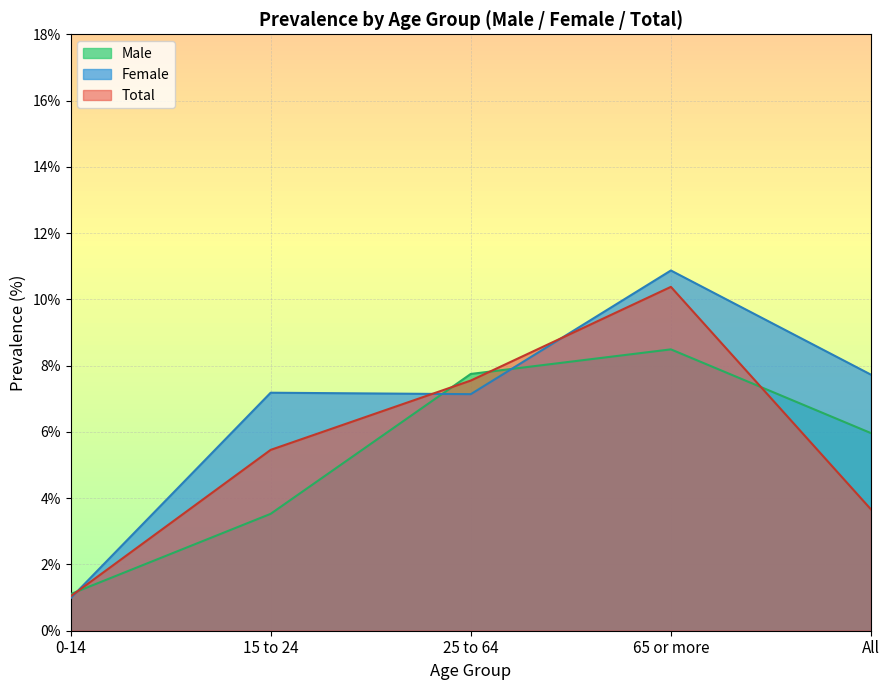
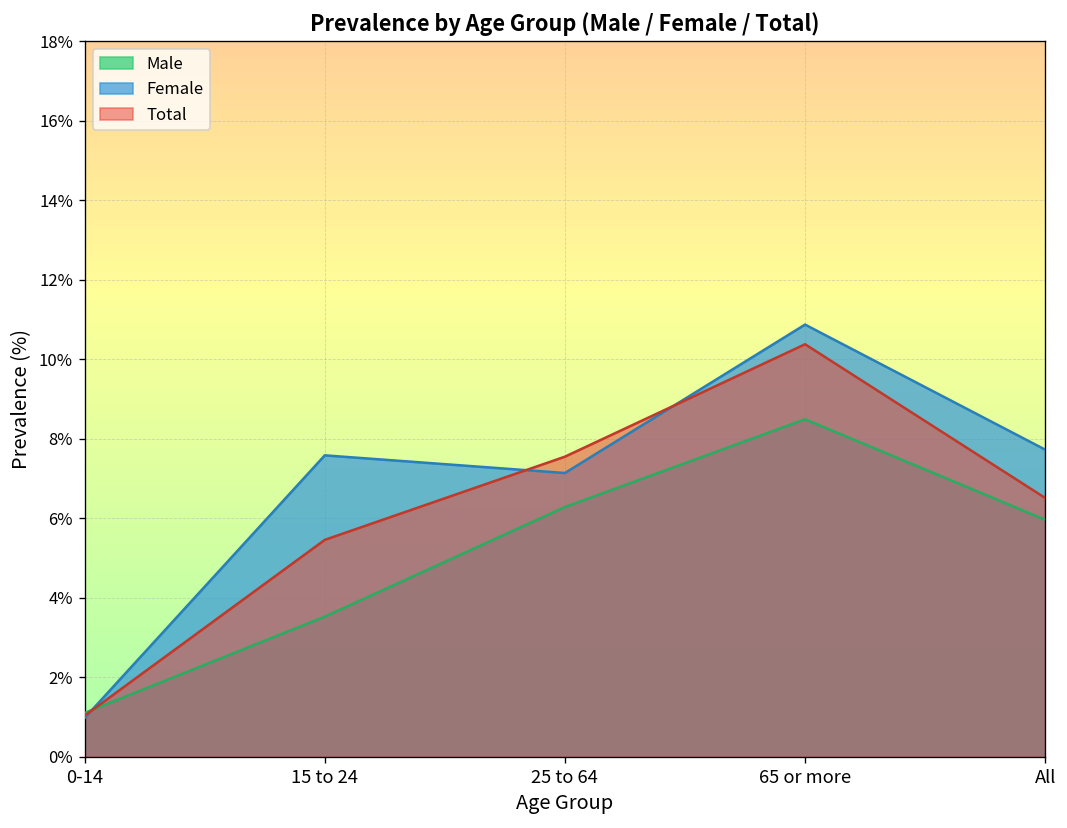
Female, 15 to 24: 7.2% -> 7.6%
Male, 25 to 64: 7.7% -> 6.3%
Total, All: 3.7% -> 6.5%
